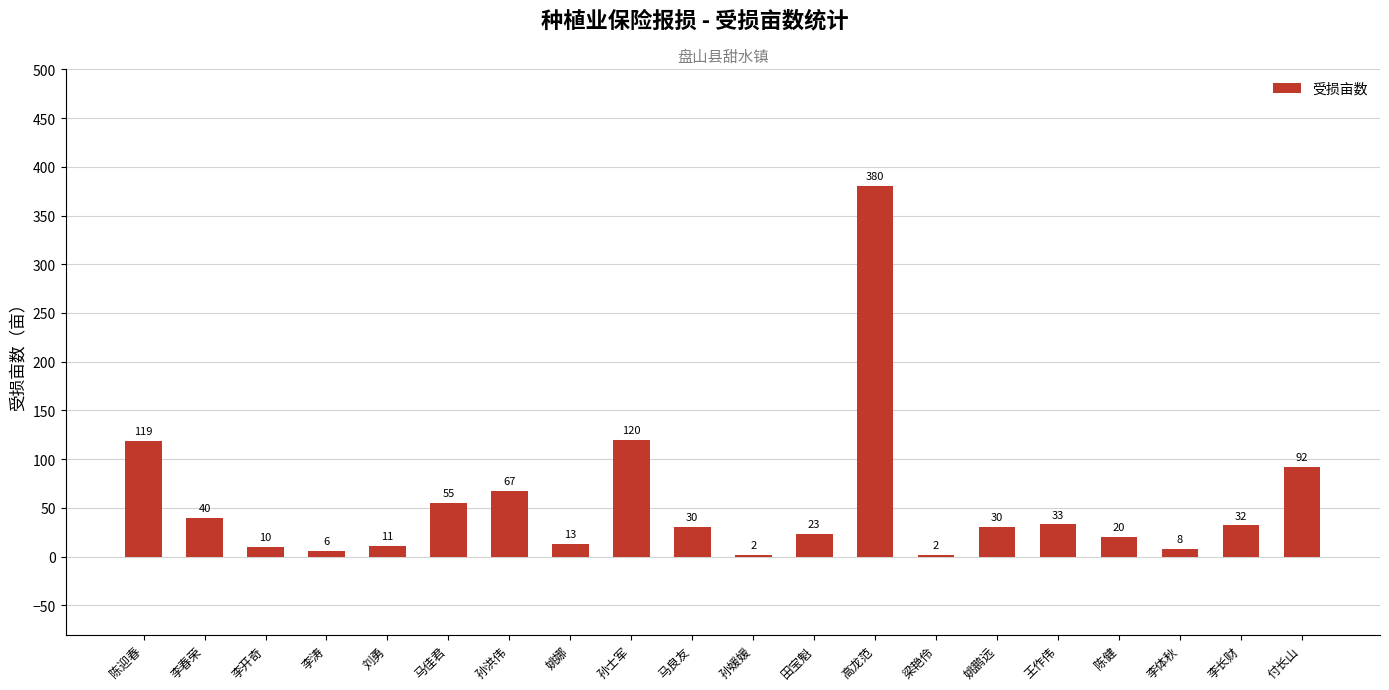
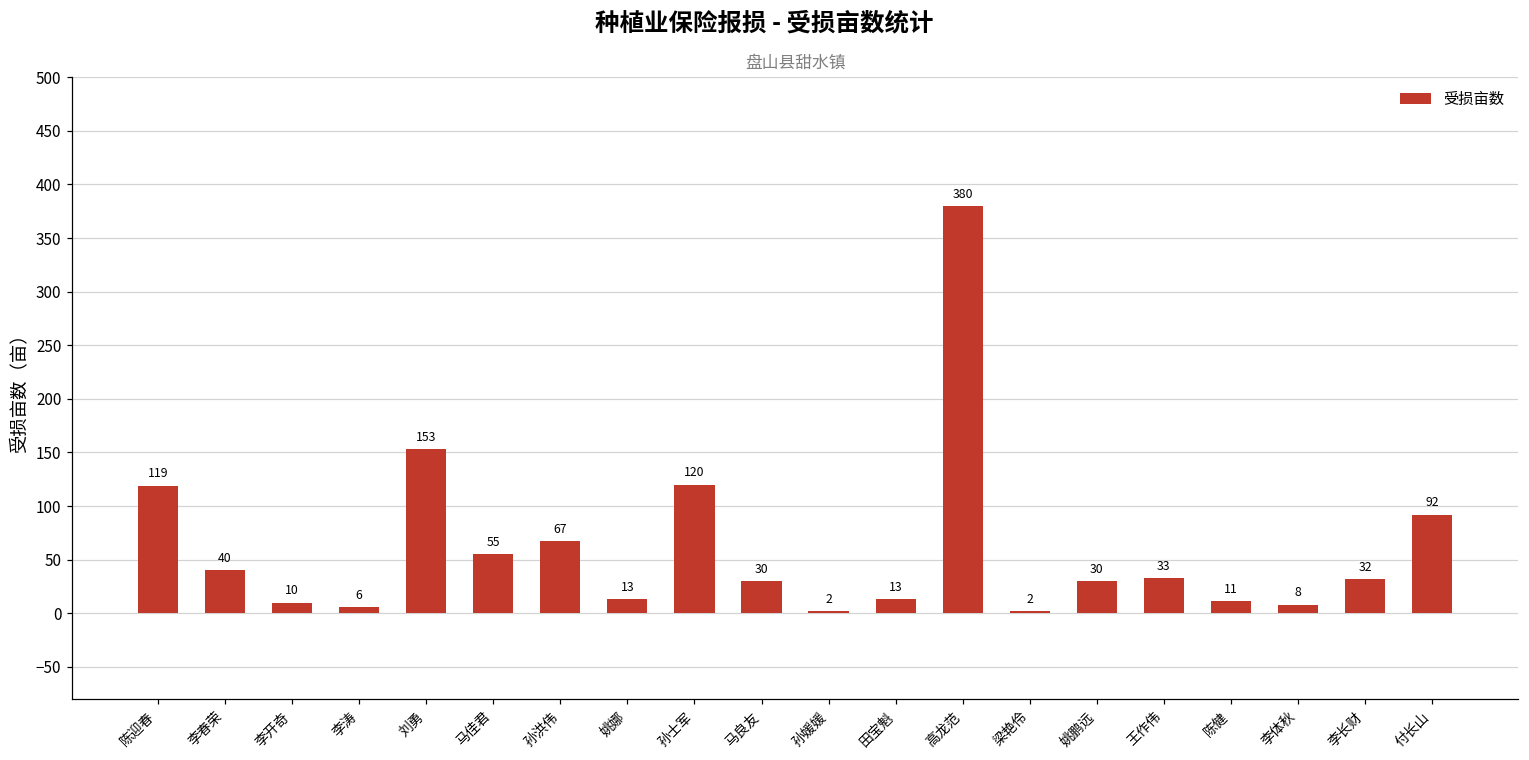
刘勇: 11 -> 153
田宝魁: 23 -> 13
陈健: 20 -> 11
